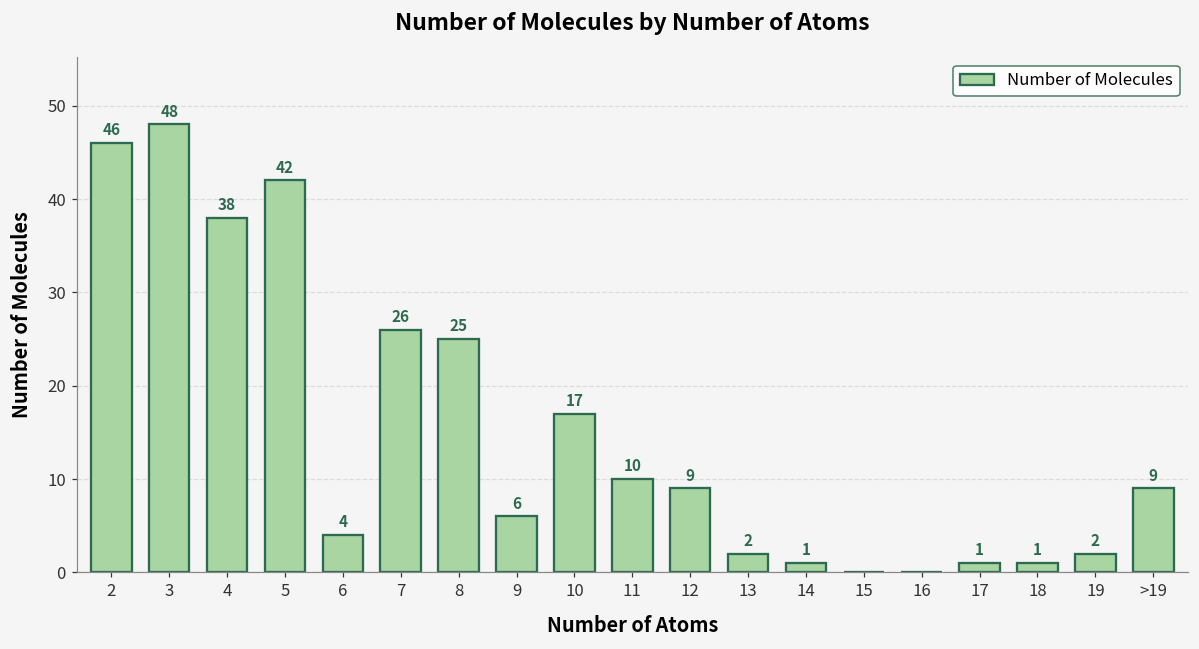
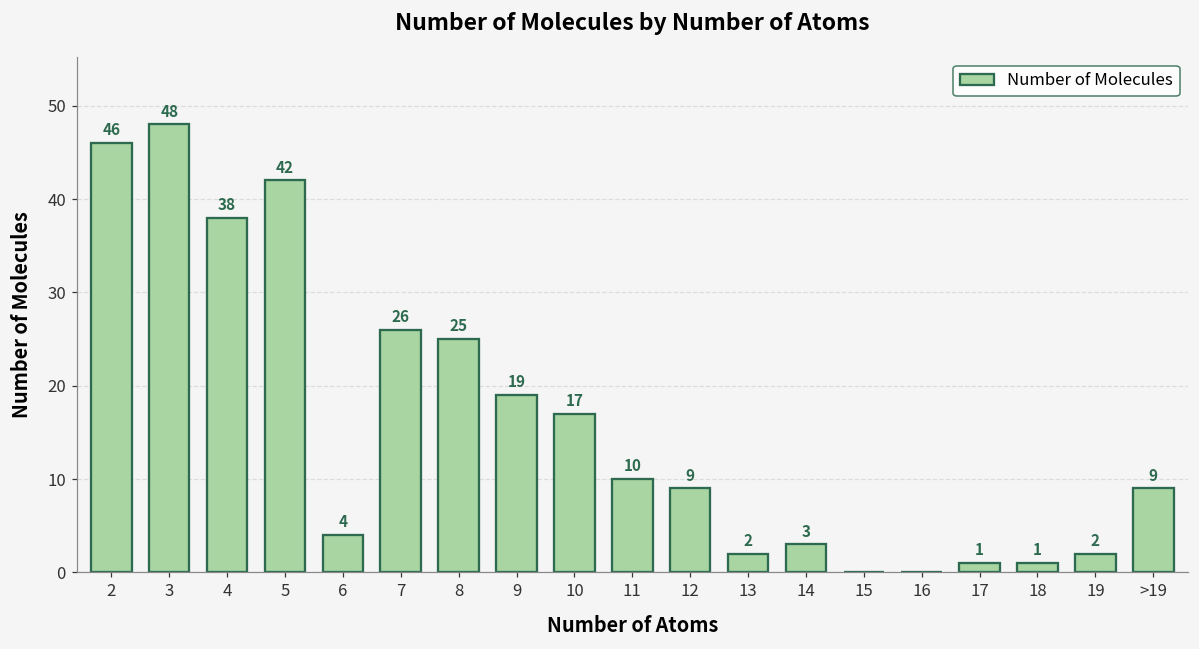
9: 6 -> 19
14: 1 -> 3
